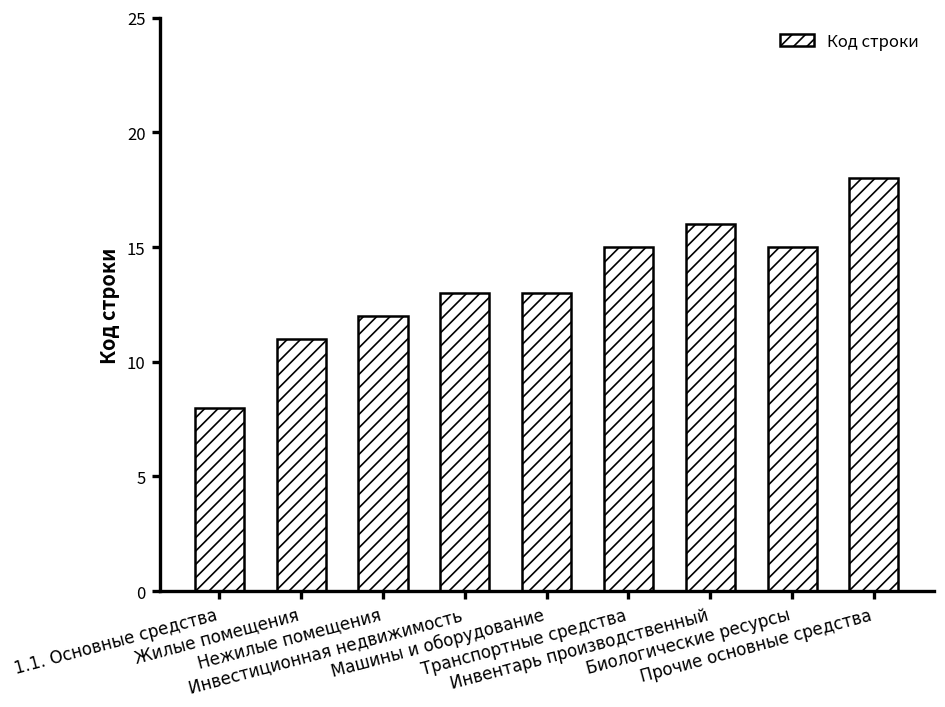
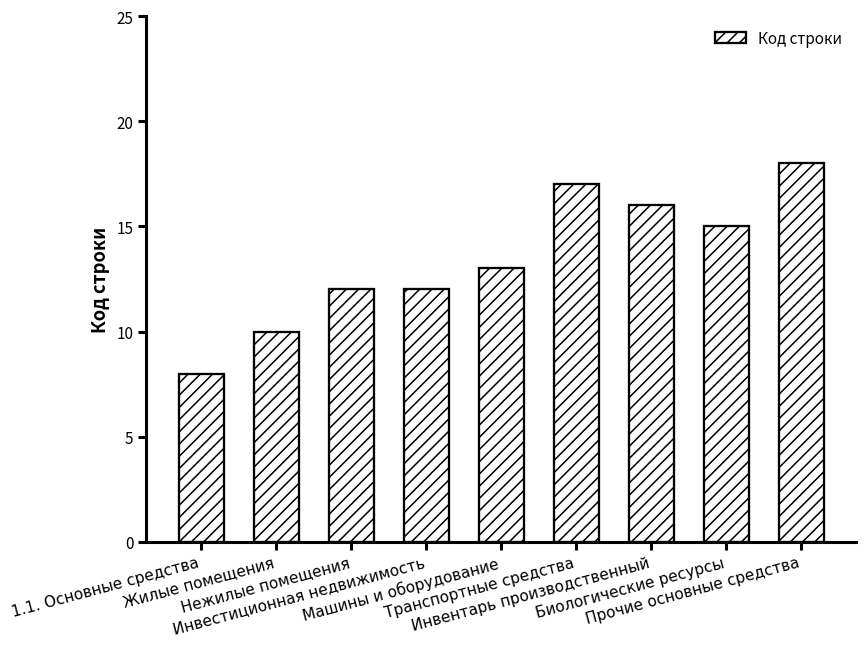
Жилые помещения: 11 -> 10
Инвестиционная недвижимость: 13 -> 12
Транспортные средства: 15 -> 17
